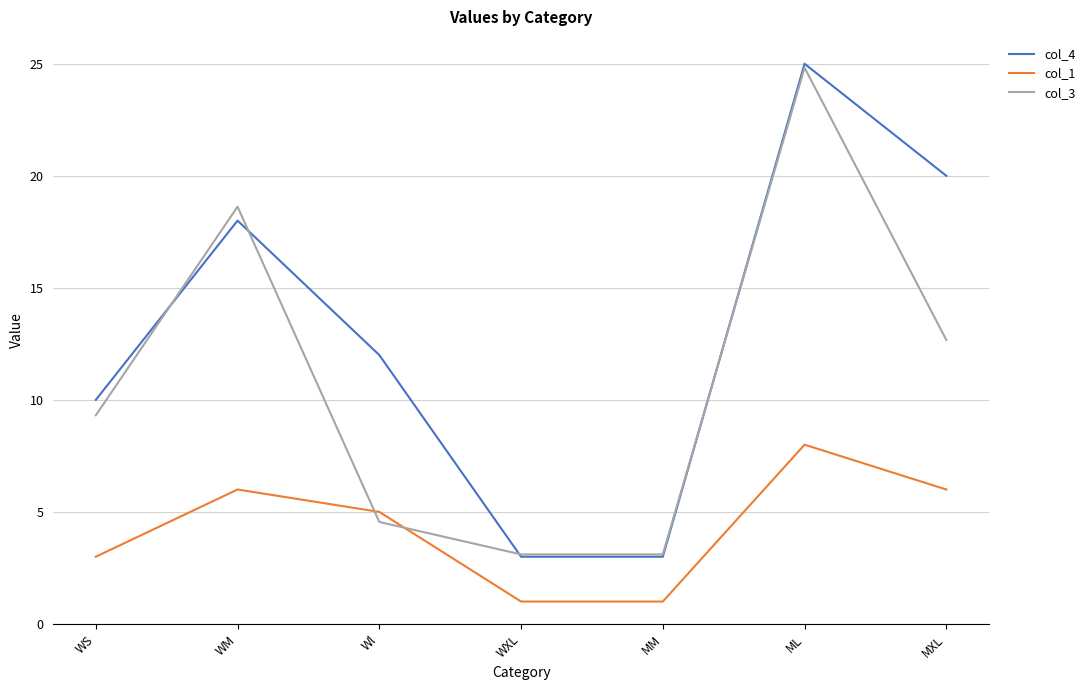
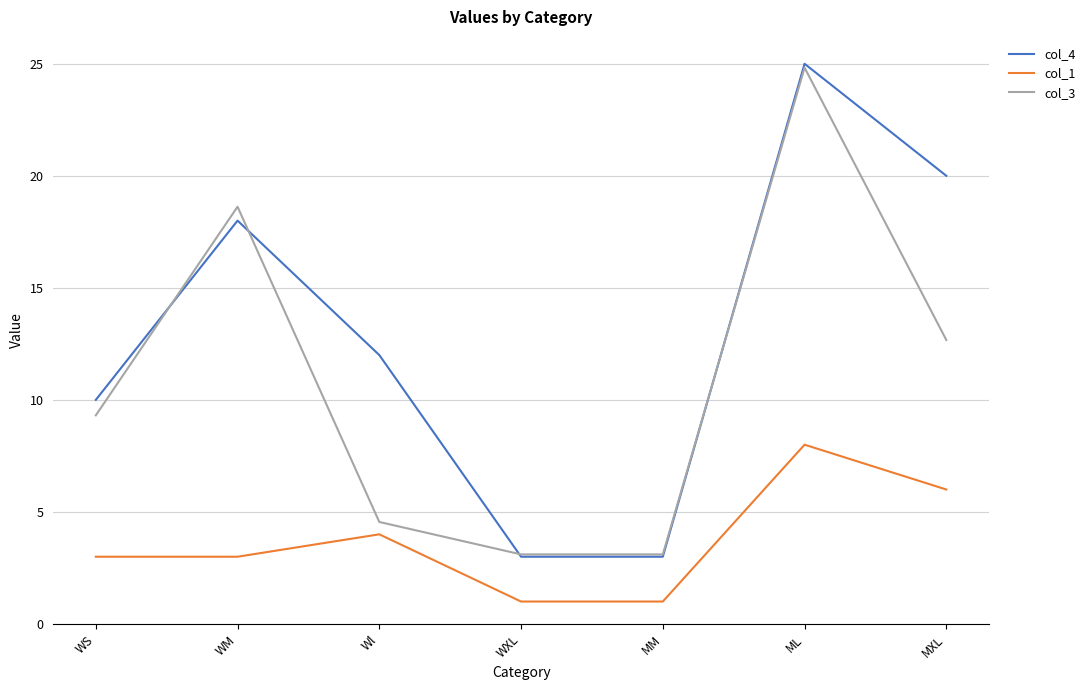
col_1, WM: 6 -> 3
col_1, Wl: 5 -> 4
